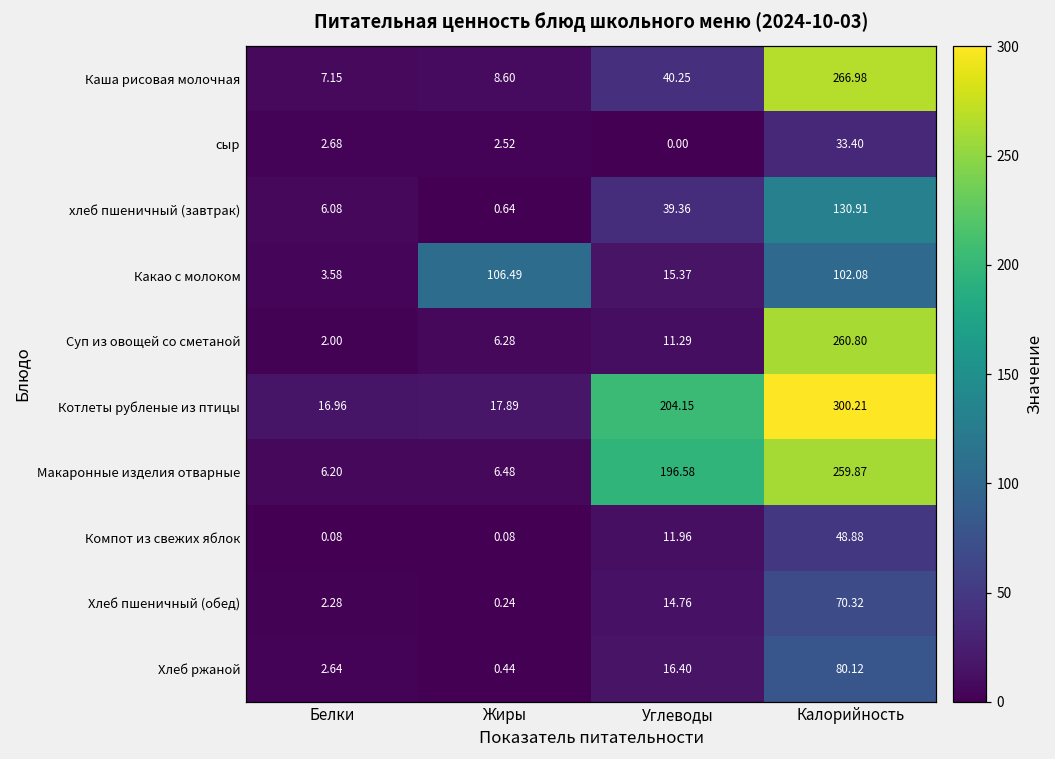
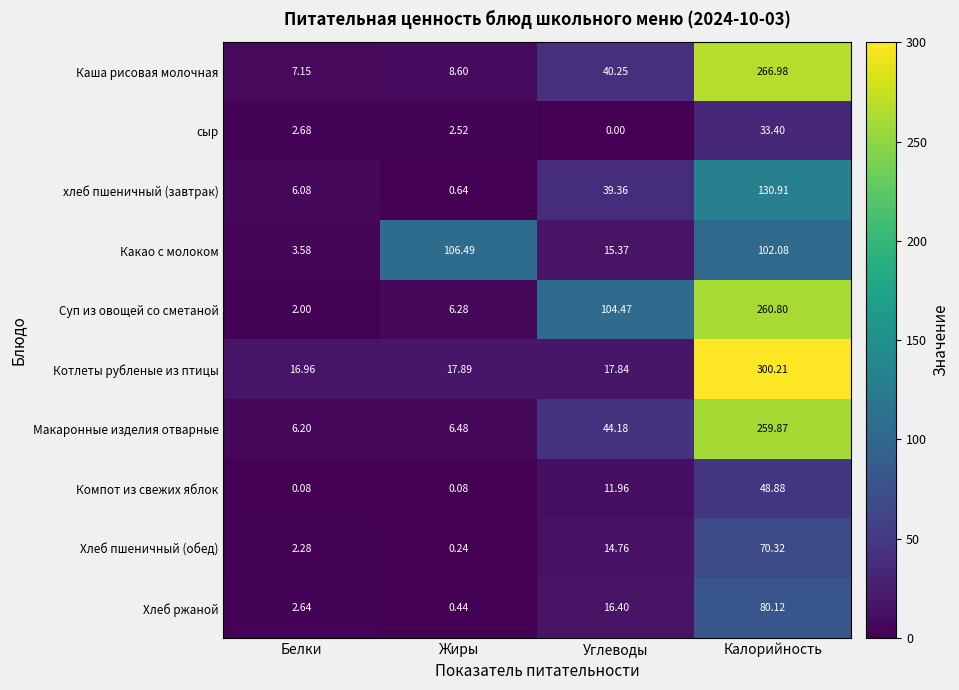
Суп из овощей со сметаной, Углеводы: 11.29 -> 104.47
Котлеты рубленые из птицы, Углеводы: 204.15 -> 17.84
Макаронные изделия отварные, Углеводы: 196.58 -> 44.18
